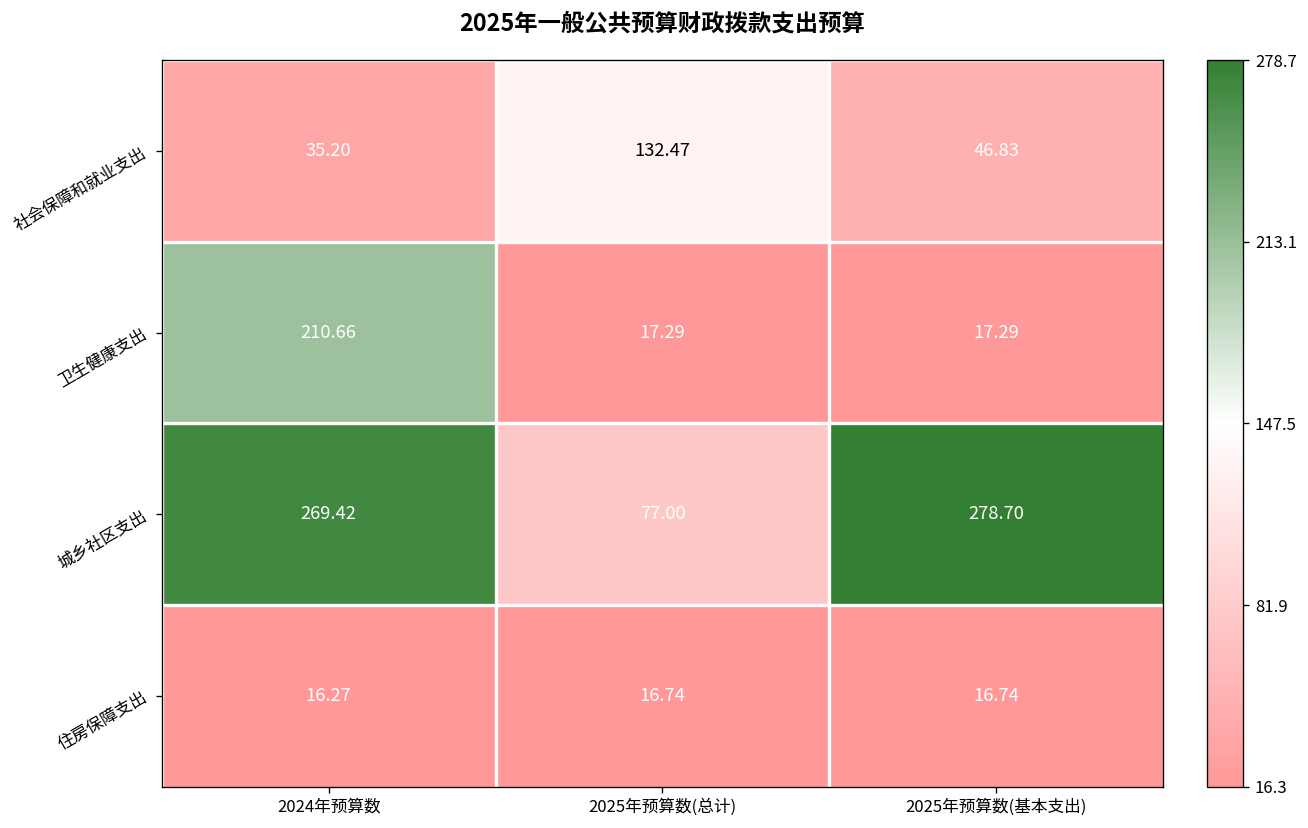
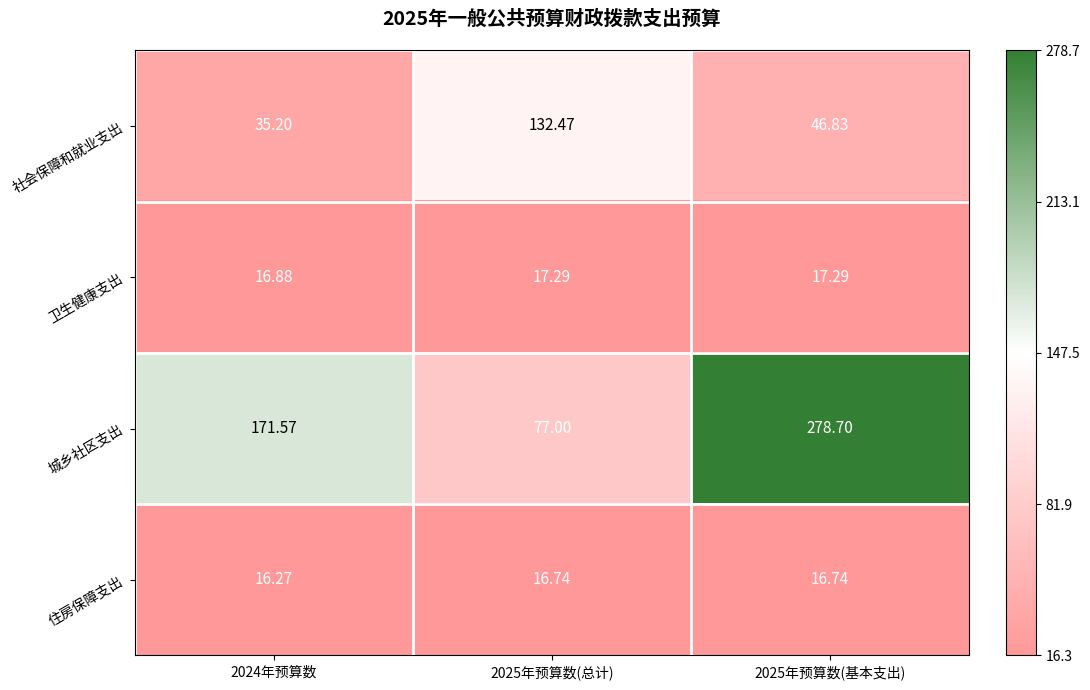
卫生健康支出, 2024年预算数: 210.66 -> 16.88
城乡社区支出, 2024年预算数: 269.42 -> 171.57
